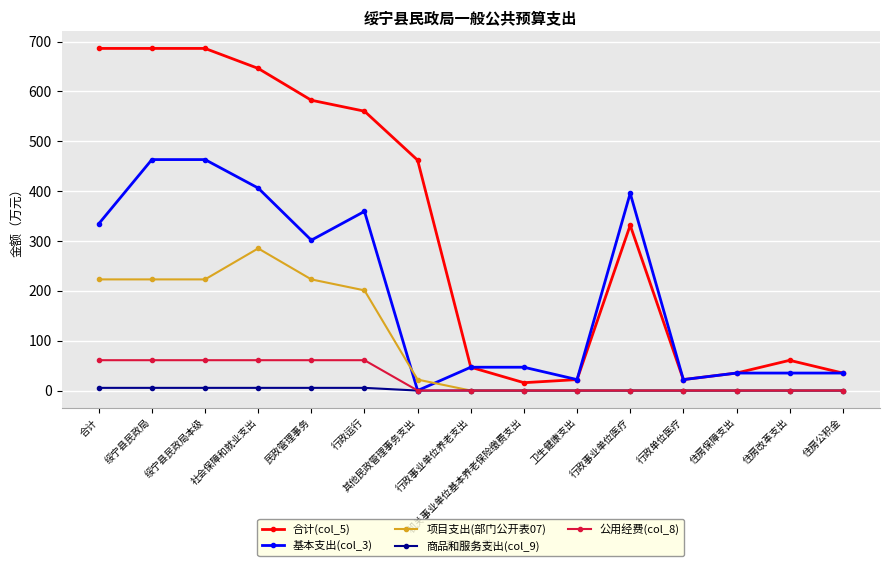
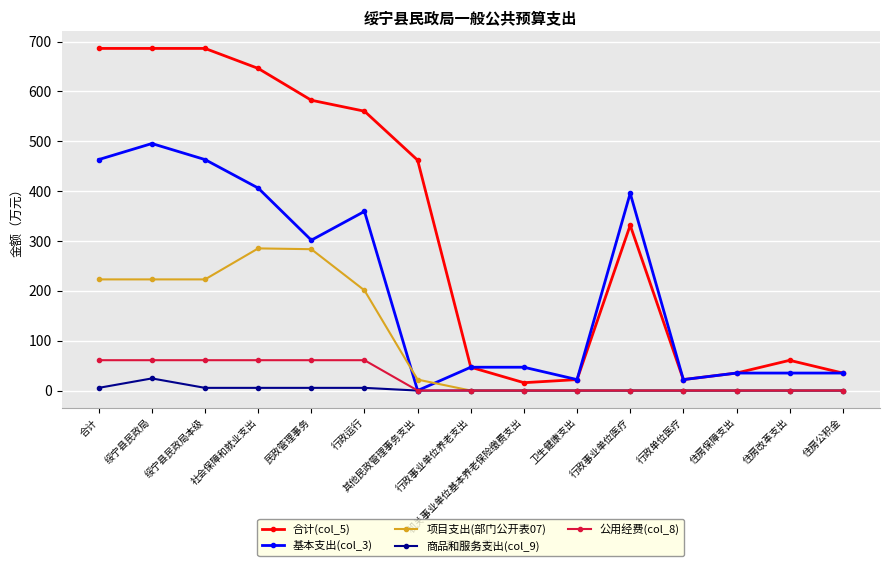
基本支出(col_3), 合计: 330 -> 460
基本支出(col_3), 绥宁县民政局: 460 -> 500
商品和服务支出(col_9), 绥宁县民政局: 10 -> 20
项目支出(部门公开表07), 民政管理事务: 220 -> 280
